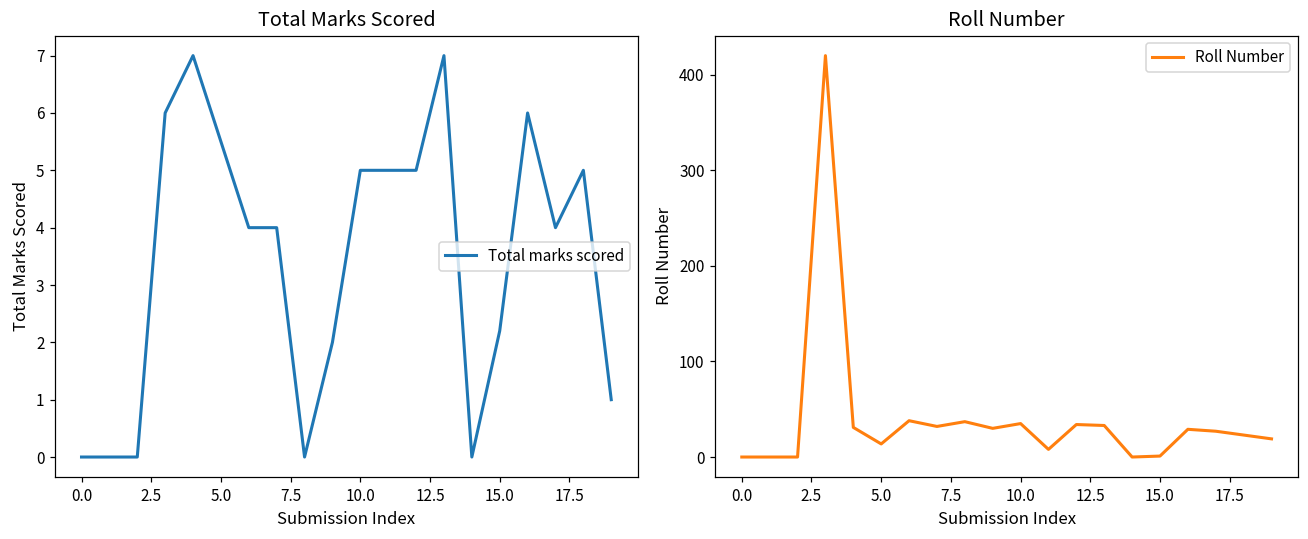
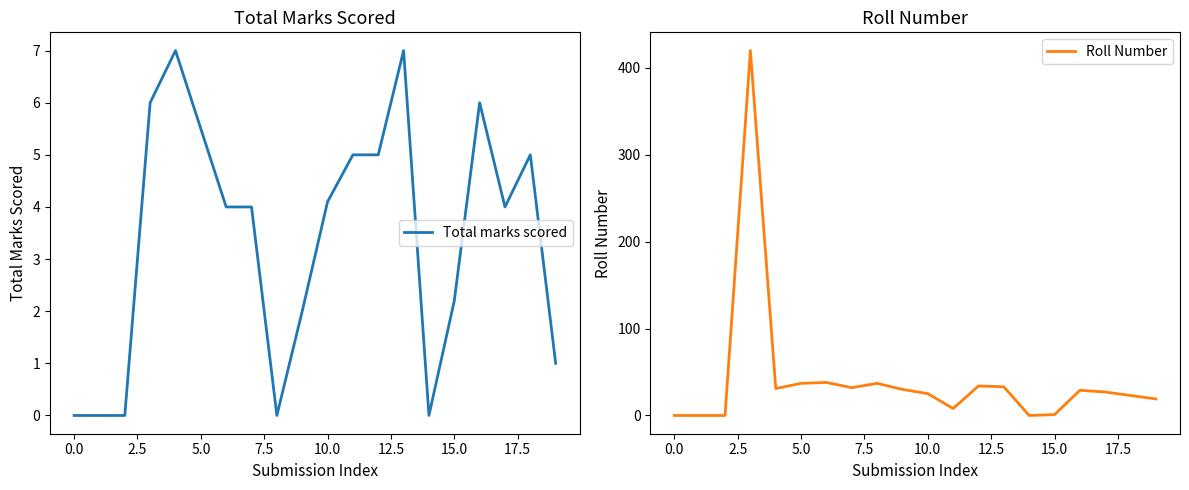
Total Marks Scored, 10.0: 5.0 -> 4.1
Roll Number, 5.0: 10 -> 40
Roll Number, 10.0: 40 -> 30
